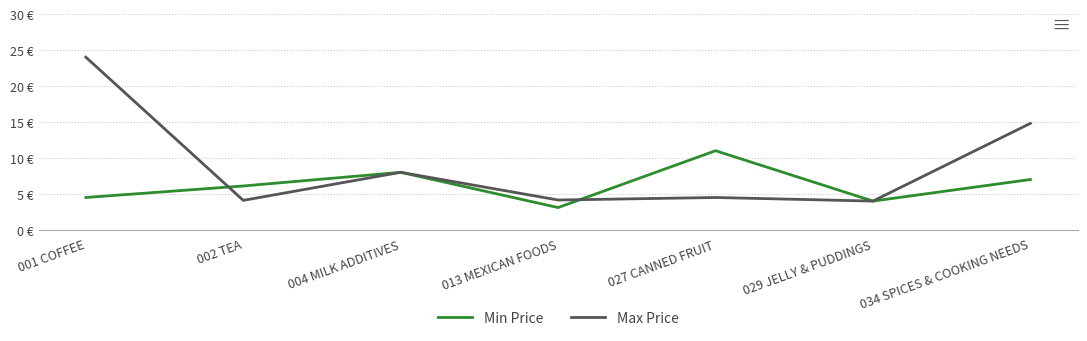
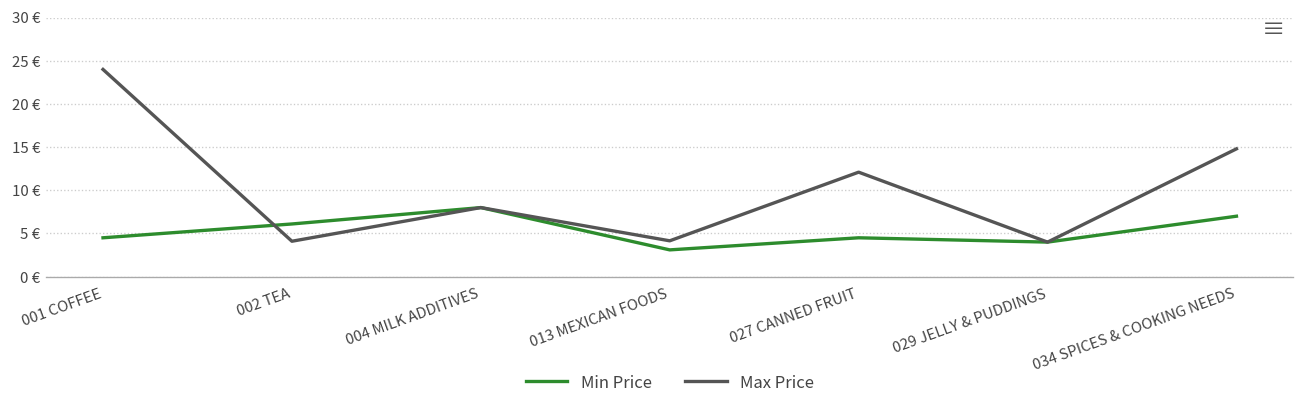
Min Price, 027 CANNED FRUIT: 11 € -> 5 €
Max Price, 027 CANNED FRUIT: 5 € -> 12 €
